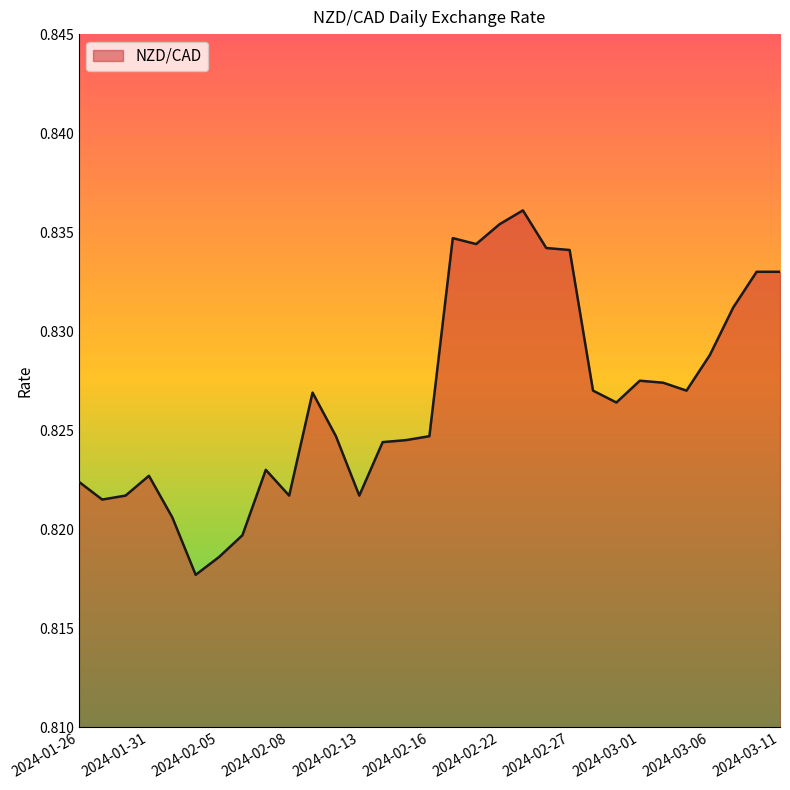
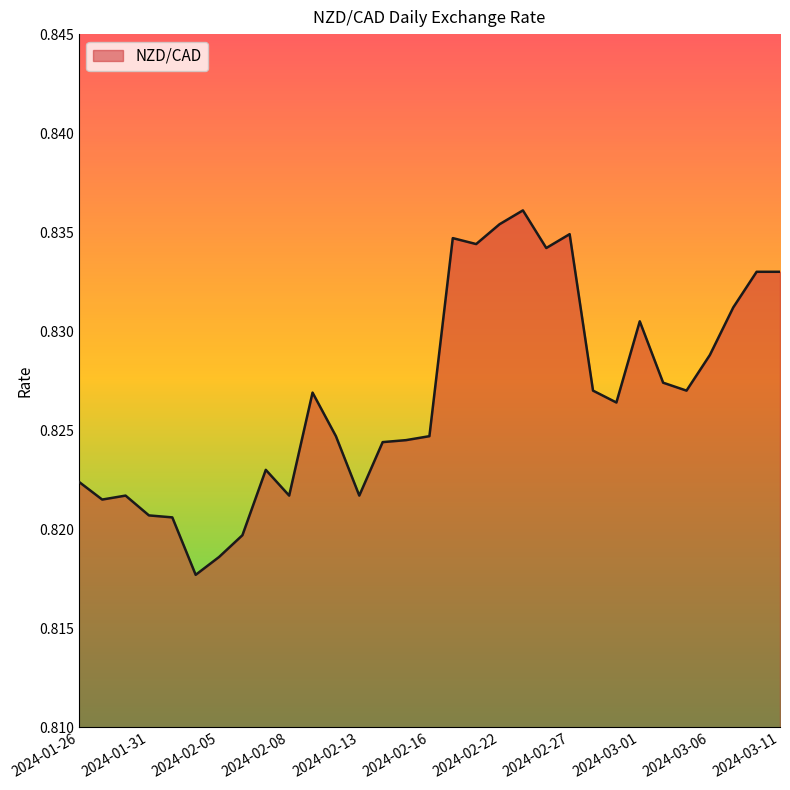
2024-01-31: 0.8227 -> 0.8207
2024-02-27: 0.8341 -> 0.8349
2024-03-01: 0.8275 -> 0.8305
